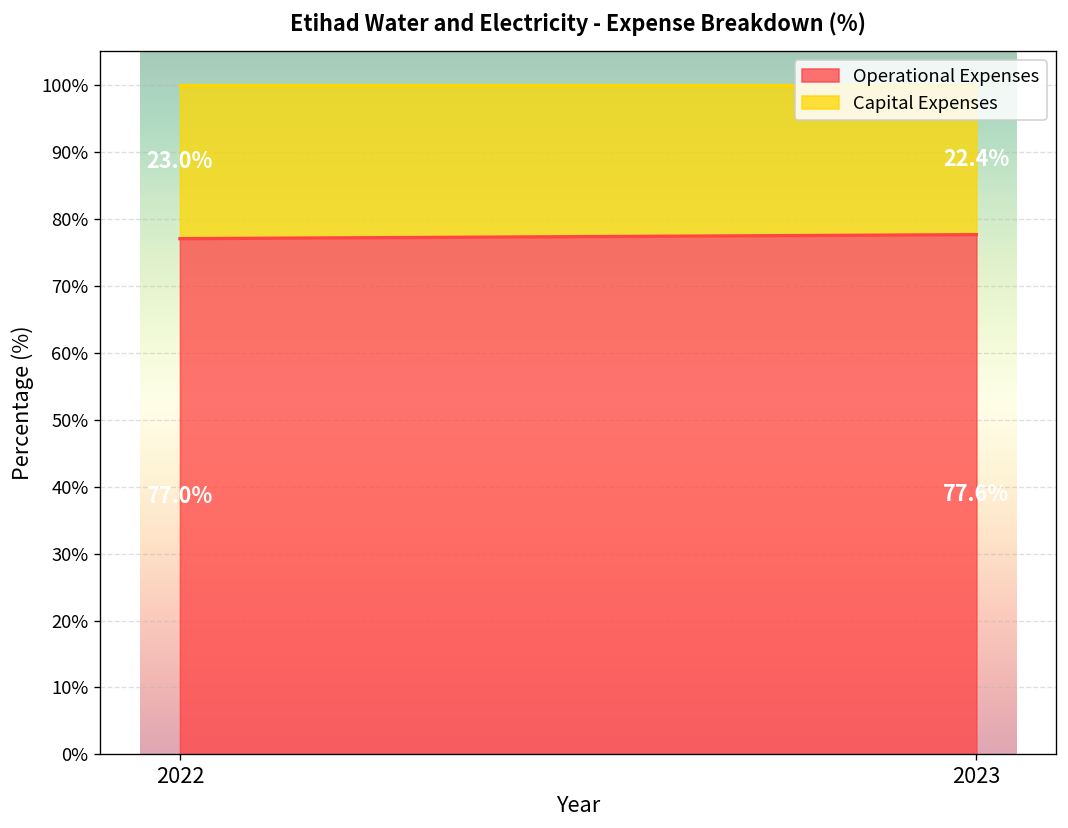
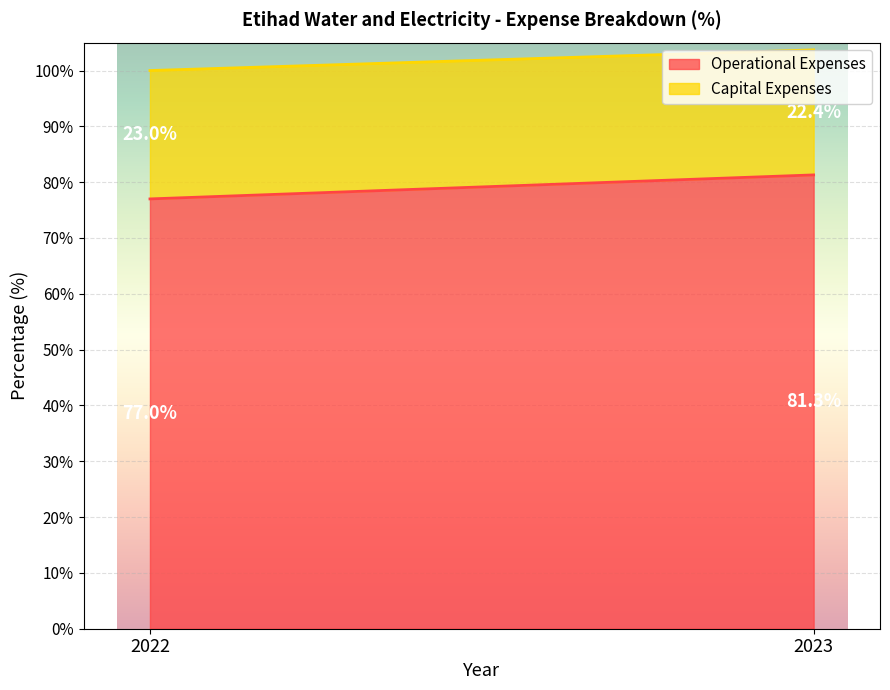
Operational Expenses, 2023: 78% -> 81%
